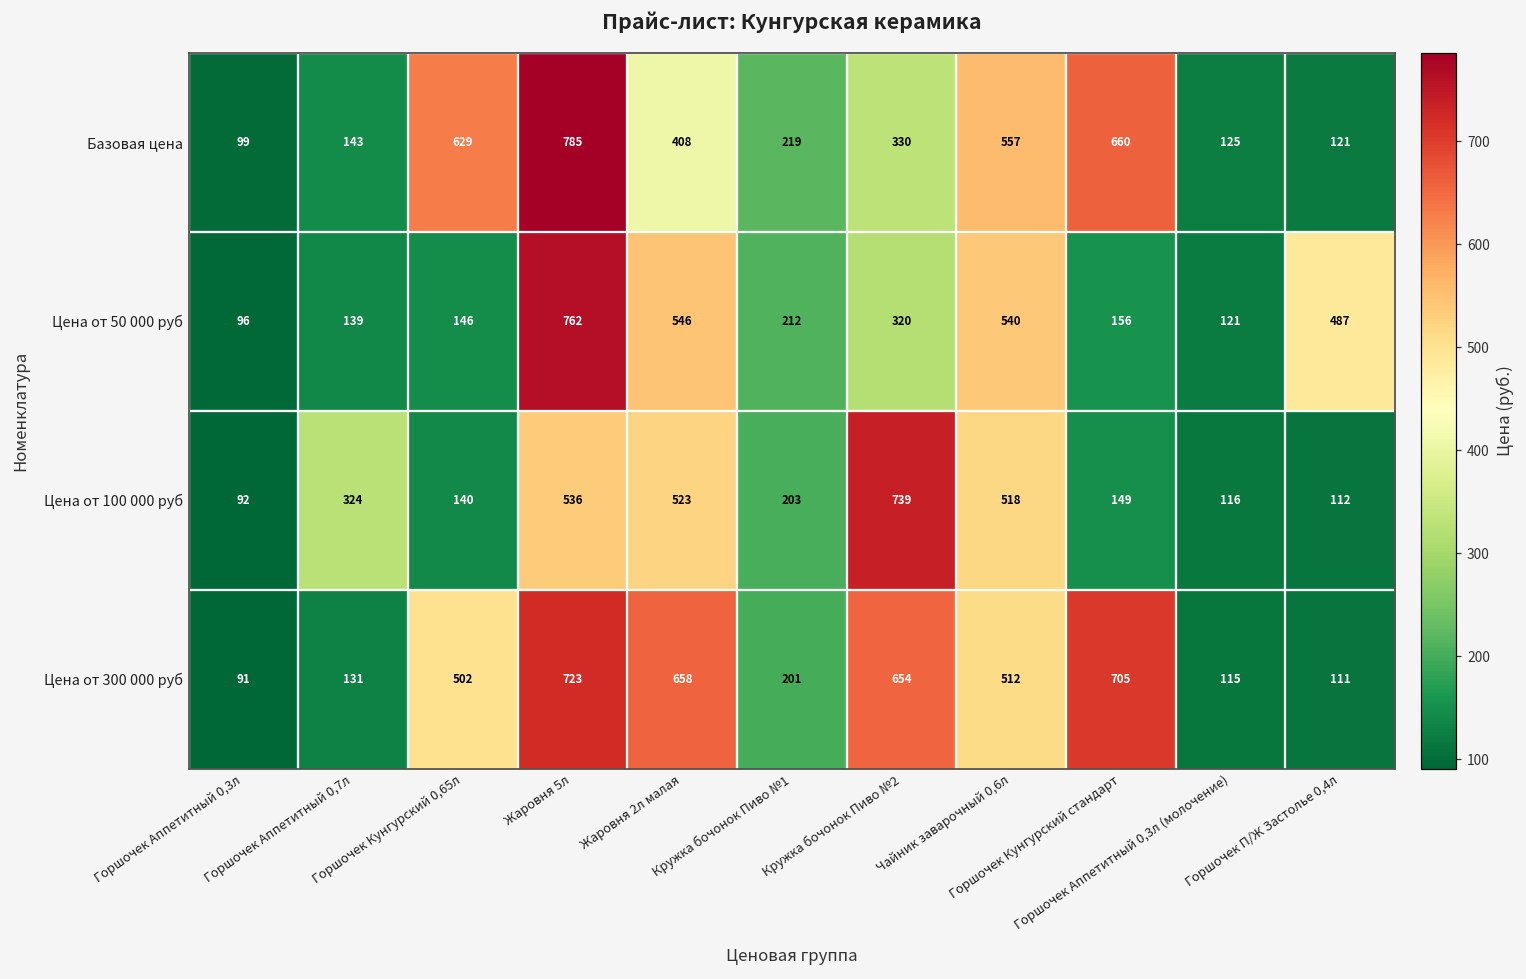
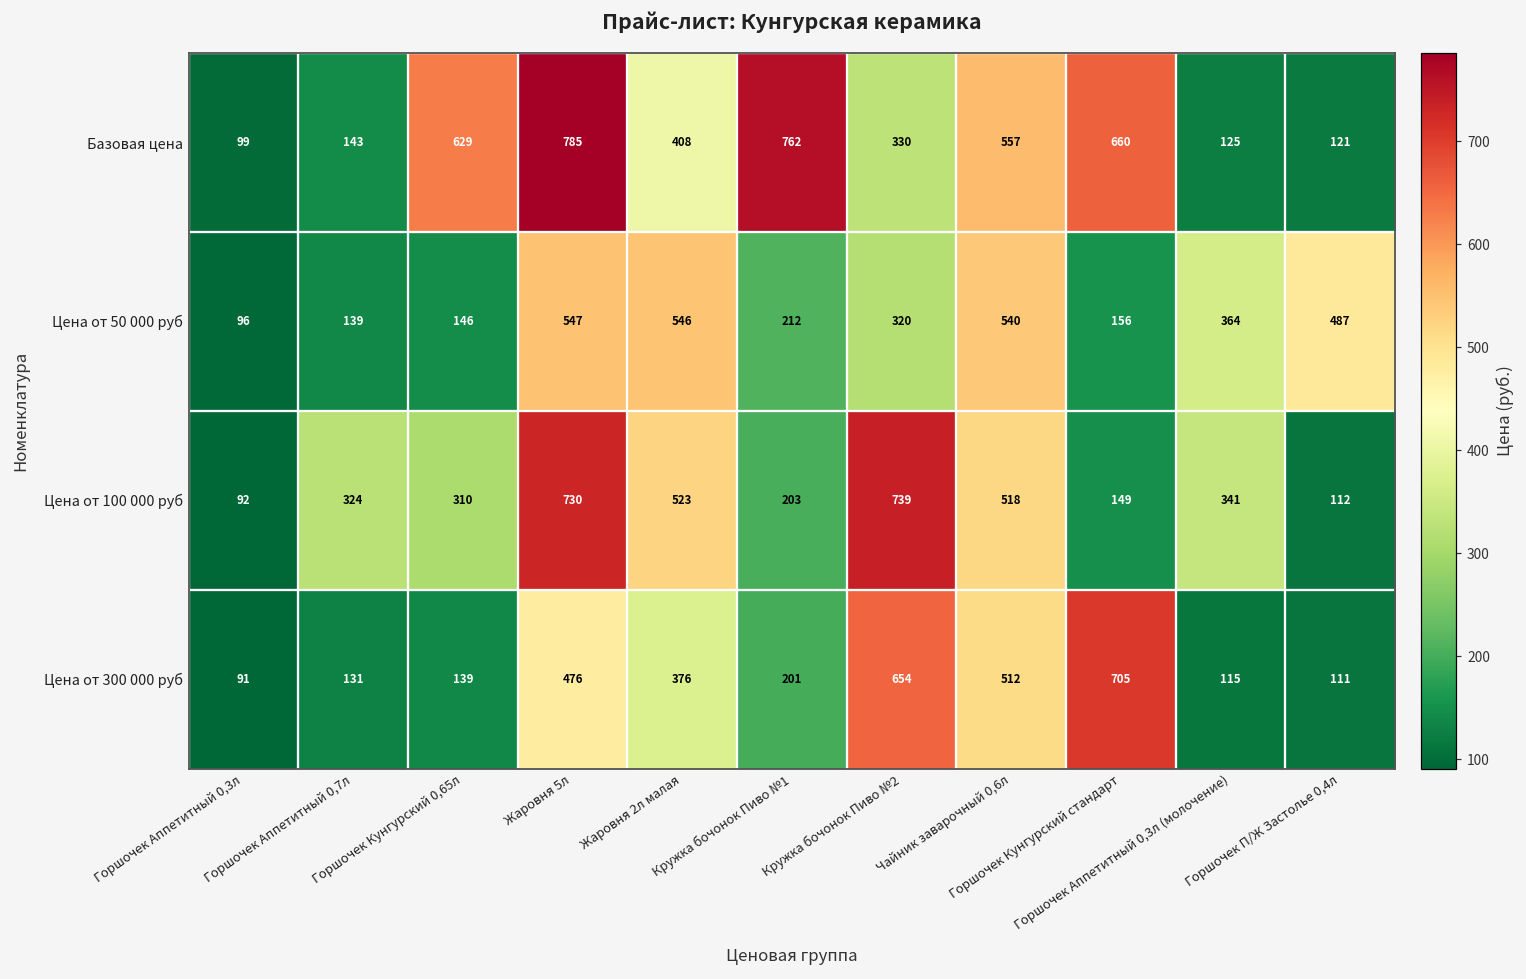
Базовая цена, Кружка бочонок Пиво №1: 219 -> 762
Цена от 50 000 руб, Жаровня 5л: 762 -> 547
Цена от 50 000 руб, Горшочек Аппетитный 0,3л (молочение): 121 -> 364
Цена от 100 000 руб, Горшочек Кунгурский 0,65л: 140 -> 310
Цена от 100 000 руб, Жаровня 5л: 536 -> 730
Цена от 100 000 руб, Горшочек Аппетитный 0,3л (молочение): 116 -> 341
Цена от 300 000 руб, Горшочек Кунгурский 0,65л: 502 -> 139
Цена от 300 000 руб, Жаровня 5л: 723 -> 476
Цена от 300 000 руб, Жаровня 2л малая: 658 -> 376
